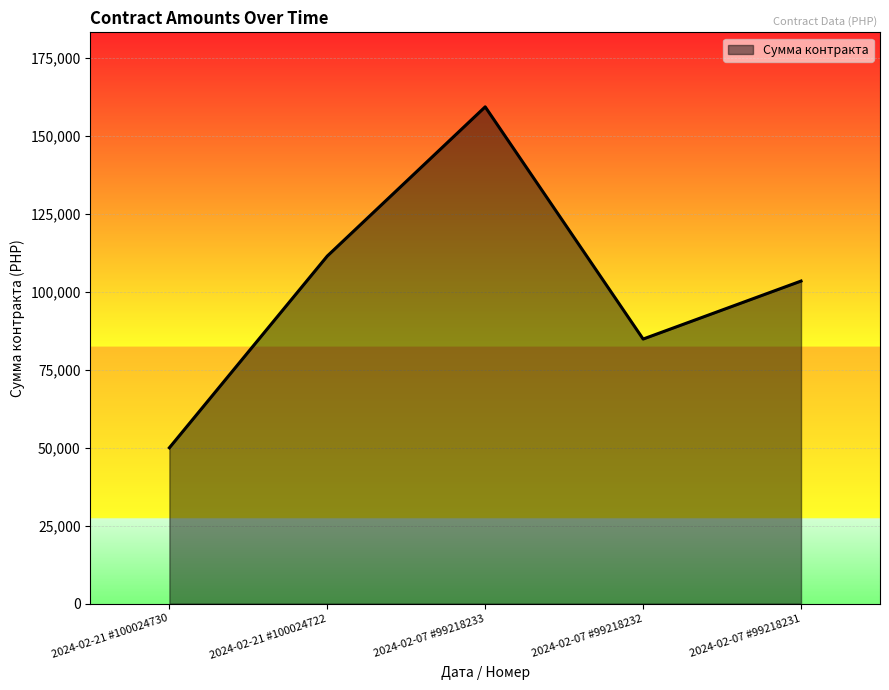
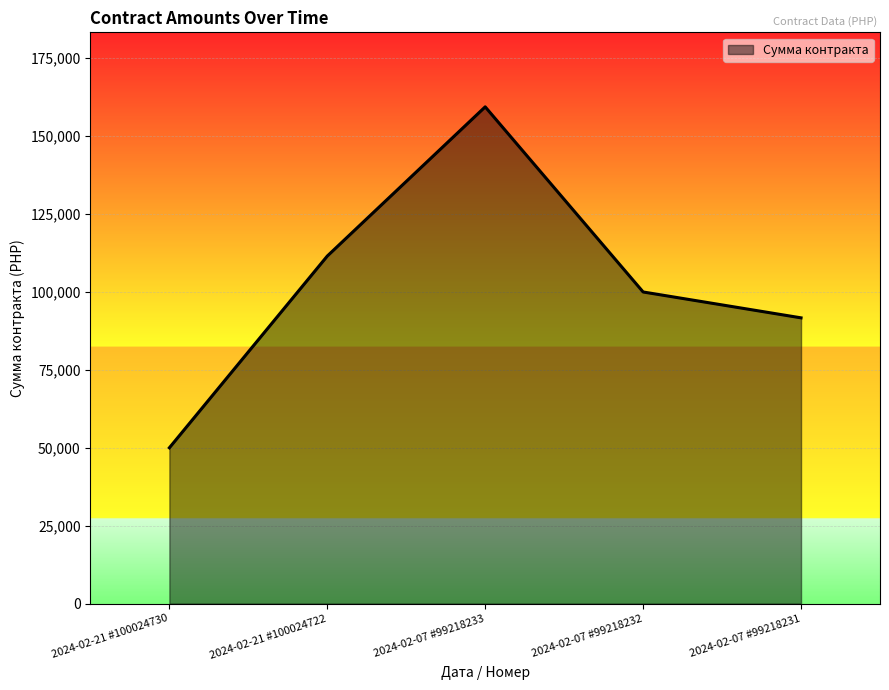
2024-02-07 #99218232: 85,000 -> 100,000
2024-02-07 #99218231: 104,000 -> 92,000
